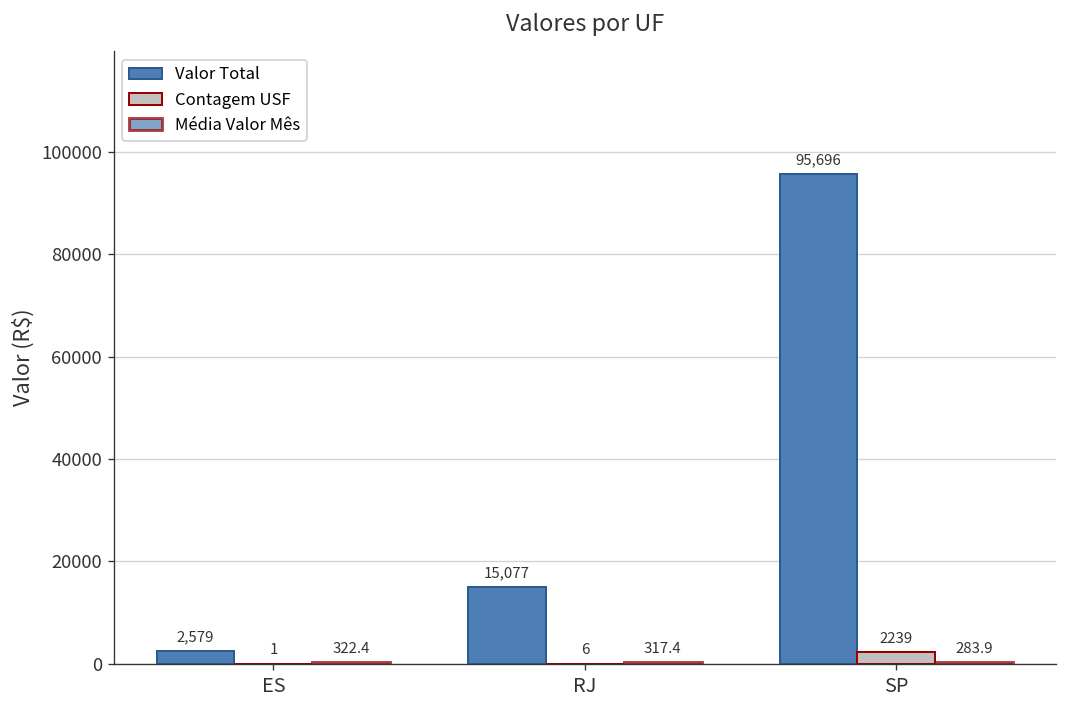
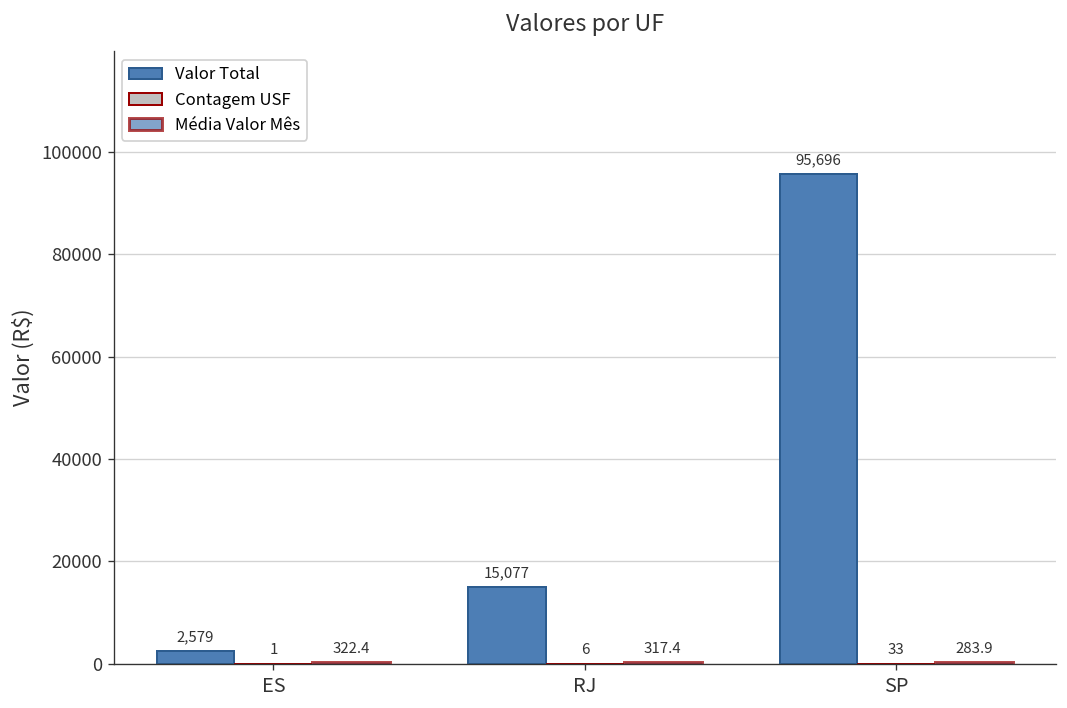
Contagem USF, SP: 2239 -> 33
